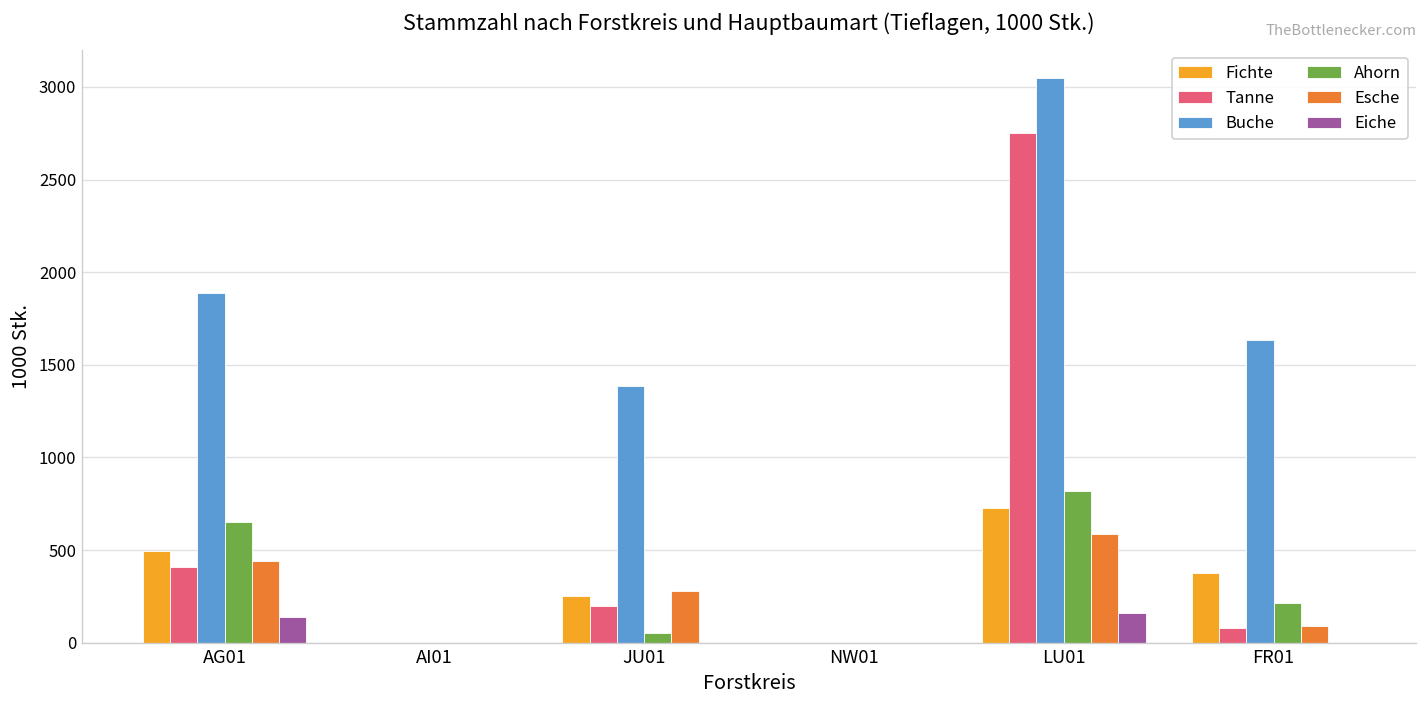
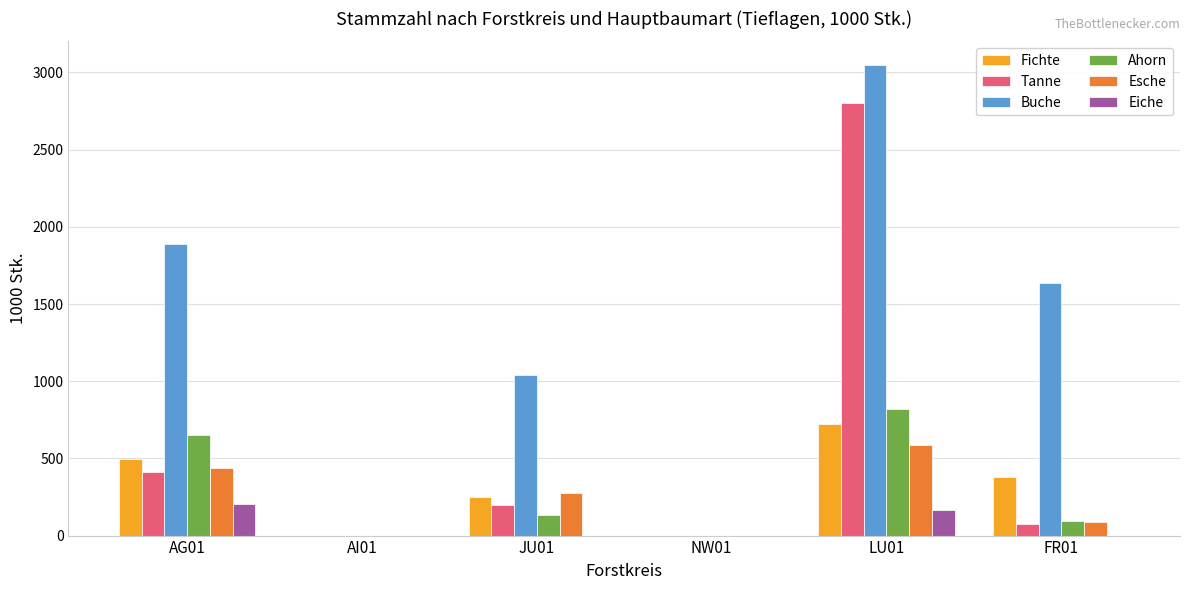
Eiche, AG01: 140 -> 210
Buche, JU01: 1390 -> 1040
Ahorn, JU01: 50 -> 140
Tanne, LU01: 2750 -> 2800
Ahorn, FR01: 220 -> 90
